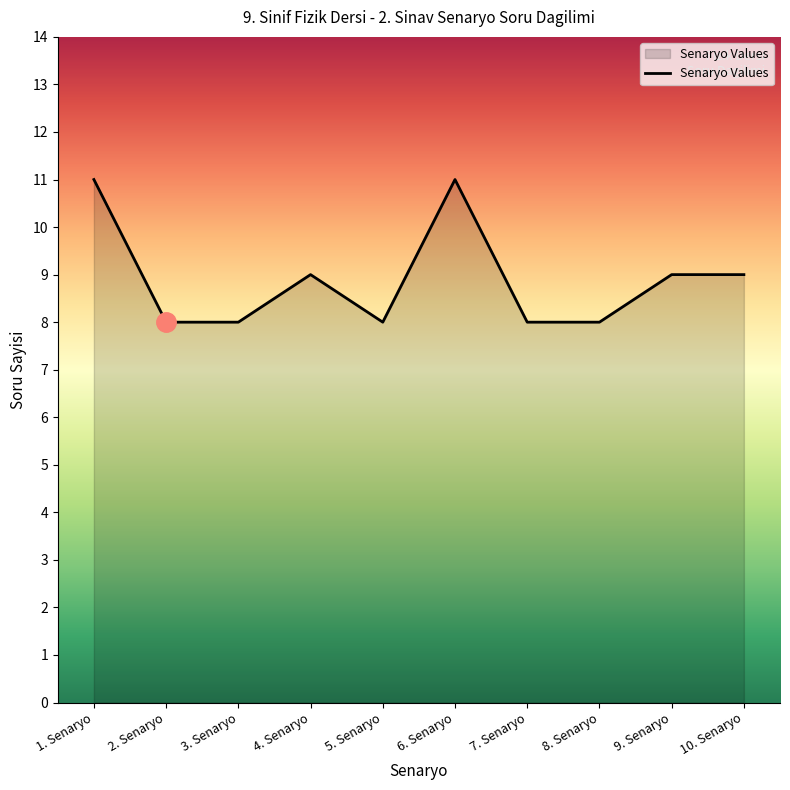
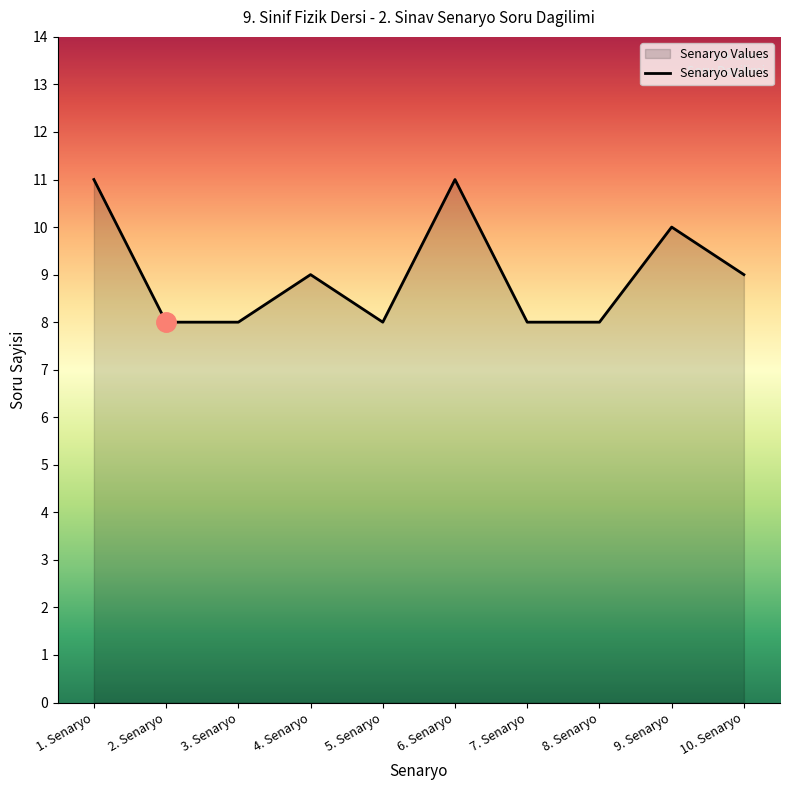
Senaryo Values, 9. Senaryo: 9 -> 10
